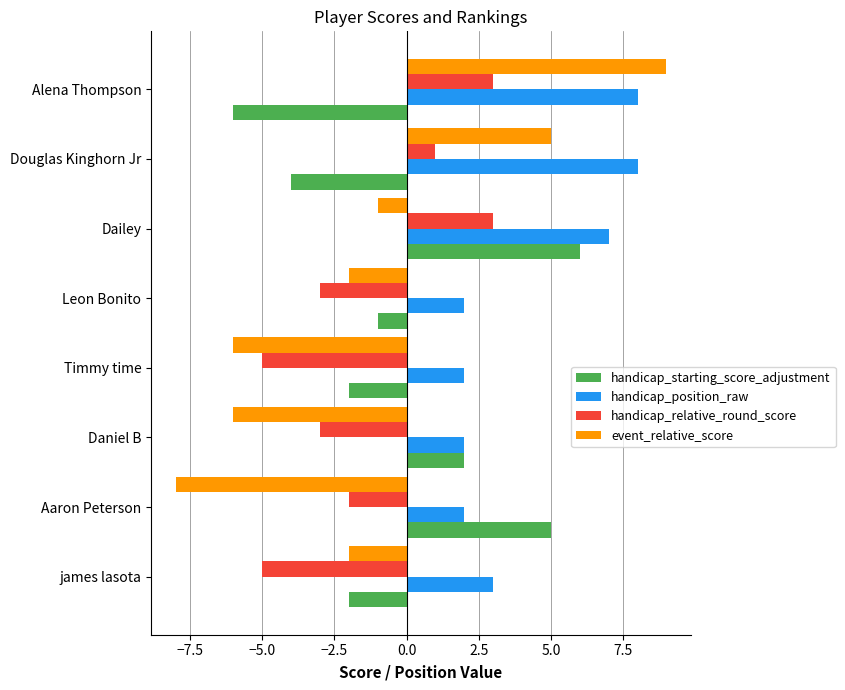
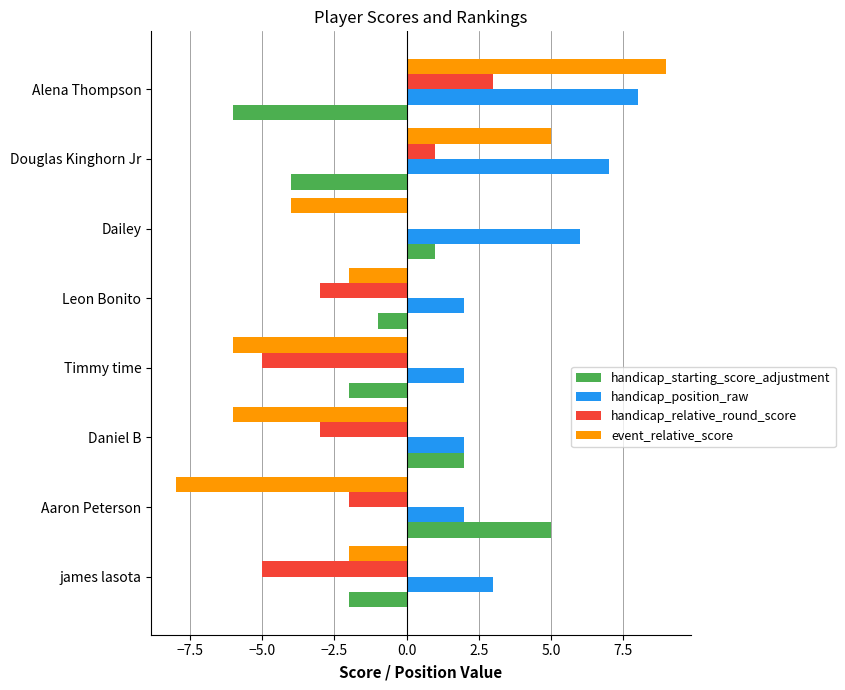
handicap_position_raw, Douglas Kinghorn Jr: 8 -> 7
event_relative_score, Dailey: -1 -> -4
handicap_relative_round_score, Dailey: 3 -> 0
handicap_position_raw, Dailey: 7 -> 6
handicap_starting_score_adjustment, Dailey: 6 -> 1
